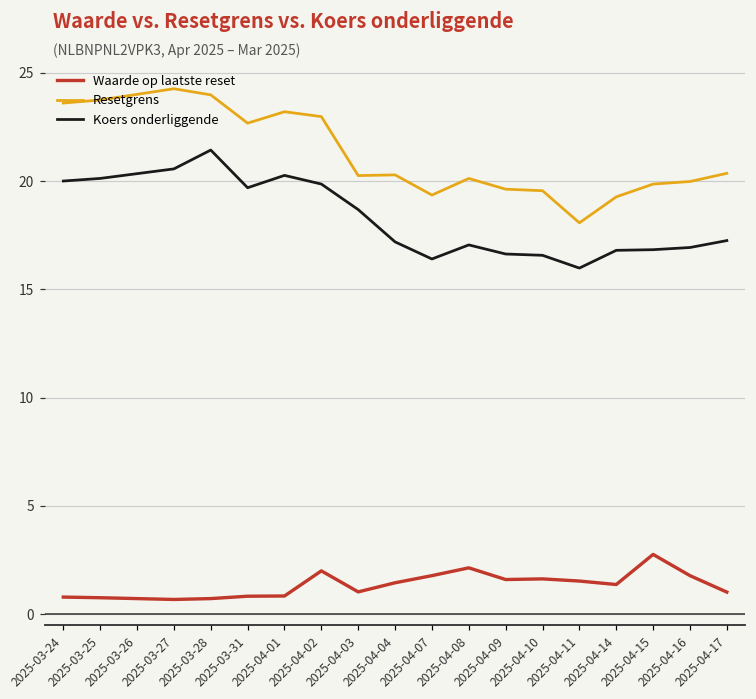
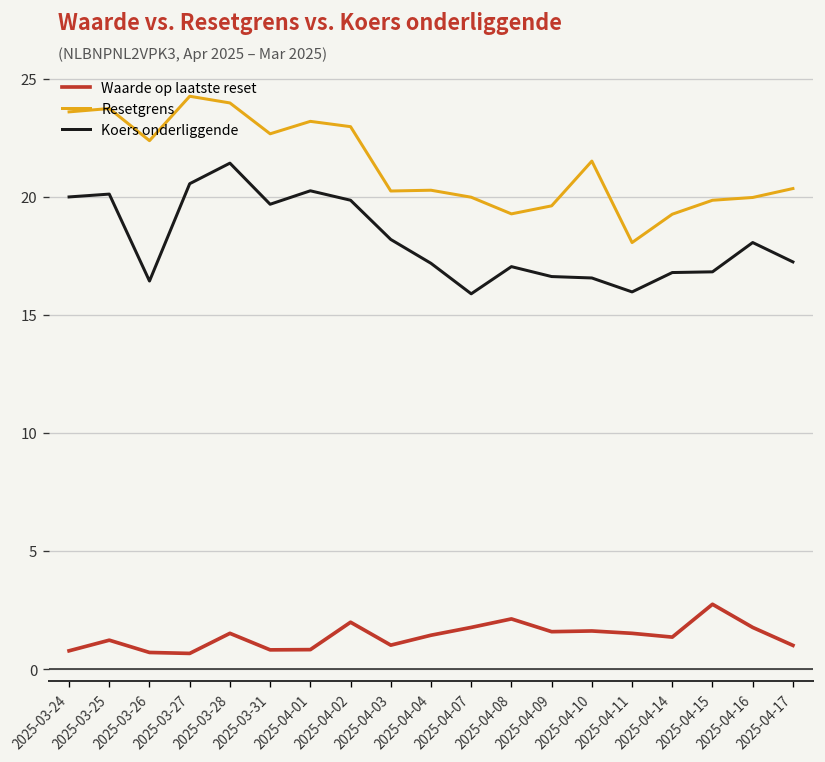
Waarde op laatste reset, 2025-03-25: 0.8 -> 1.2
Resetgrens, 2025-03-26: 24.0 -> 22.4
Koers onderliggende, 2025-03-26: 20.3 -> 16.4
Waarde op laatste reset, 2025-03-28: 0.7 -> 1.5
Koers onderliggende, 2025-04-03: 18.7 -> 18.2
Resetgrens, 2025-04-07: 19.4 -> 20.0
Koers onderliggende, 2025-04-07: 16.4 -> 15.9
Resetgrens, 2025-04-08: 20.1 -> 19.3
Resetgrens, 2025-04-10: 19.6 -> 21.5
Koers onderliggende, 2025-04-16: 16.9 -> 18.1
